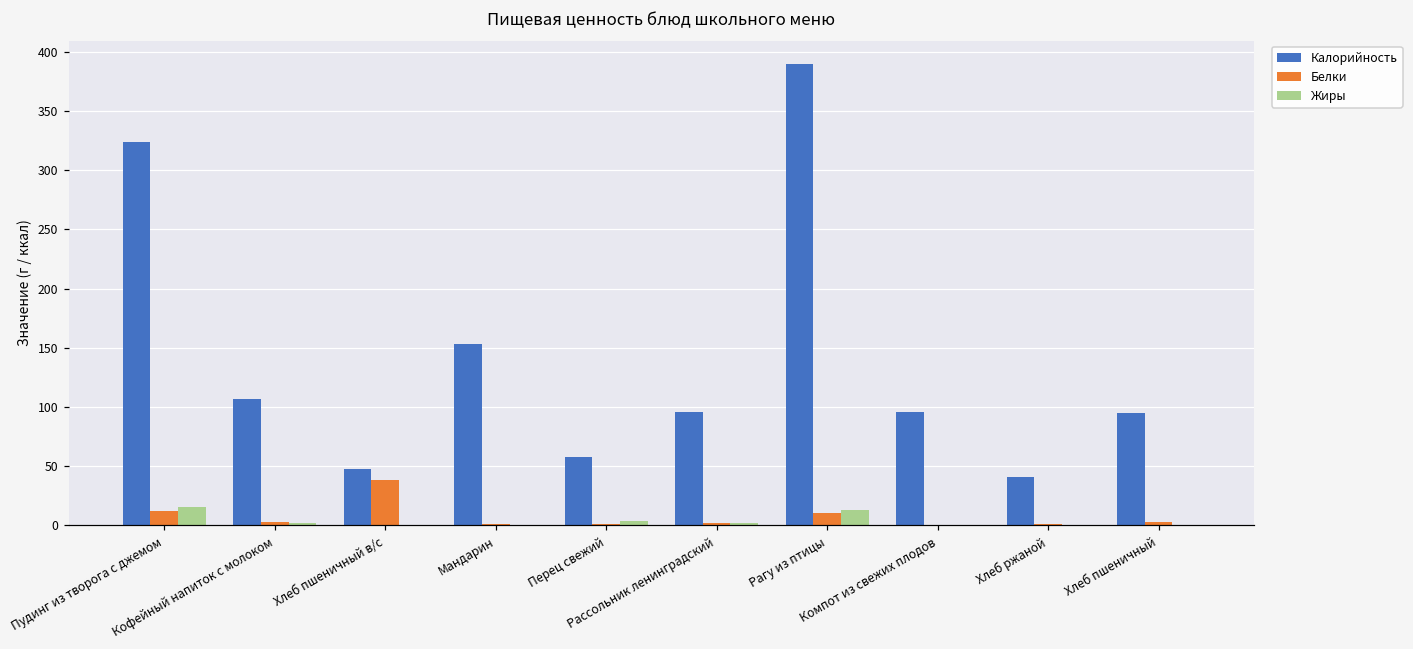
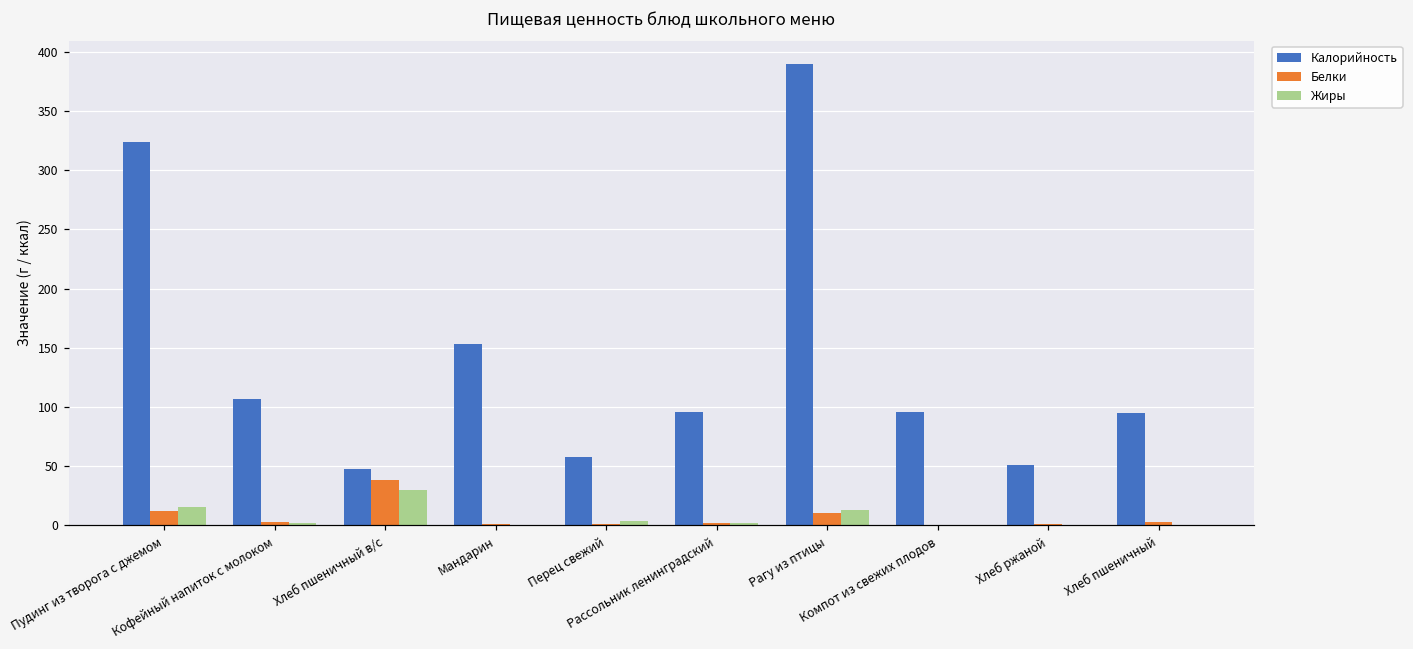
Жиры, Хлеб пшеничный в/с: 0 -> 30
Калорийность, Хлеб ржаной: 41 -> 51
